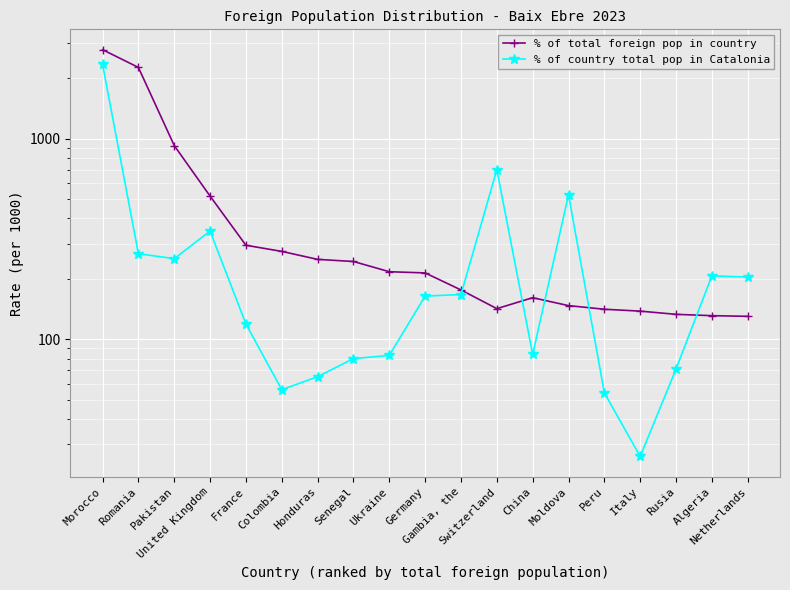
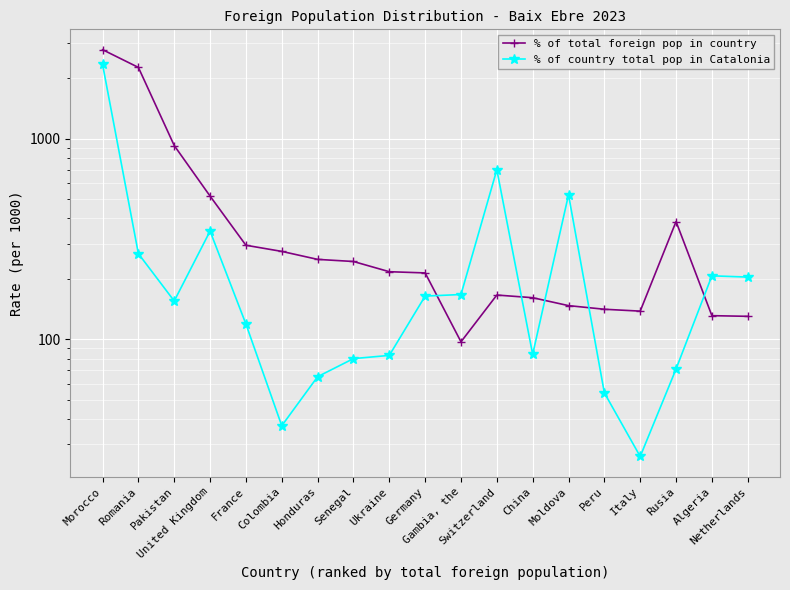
% of country total pop in Catalonia, Pakistan: 250 -> 160
% of country total pop in Catalonia, Colombia: 56 -> 37
% of total foreign pop in country, Gambia, the: 180 -> 100
% of total foreign pop in country, Switzerland: 140 -> 170
% of total foreign pop in country, Rusia: 130 -> 390
